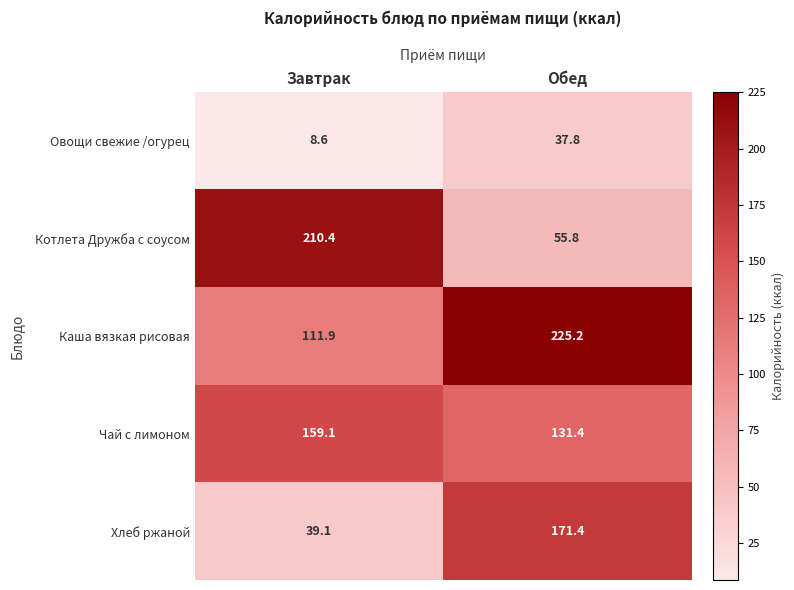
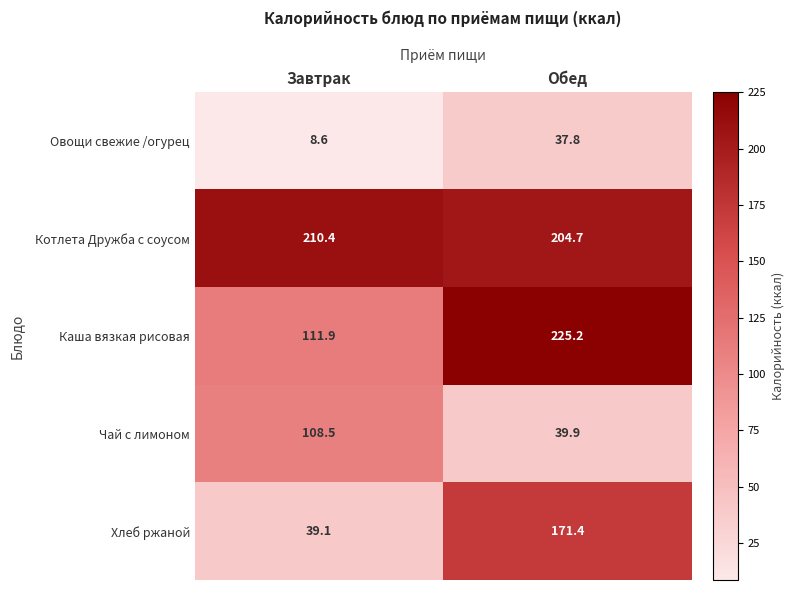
Котлета Дружба с соусом, Обед: 55.8 -> 204.7
Чай с лимоном, Завтрак: 159.1 -> 108.5
Чай с лимоном, Обед: 131.4 -> 39.9
